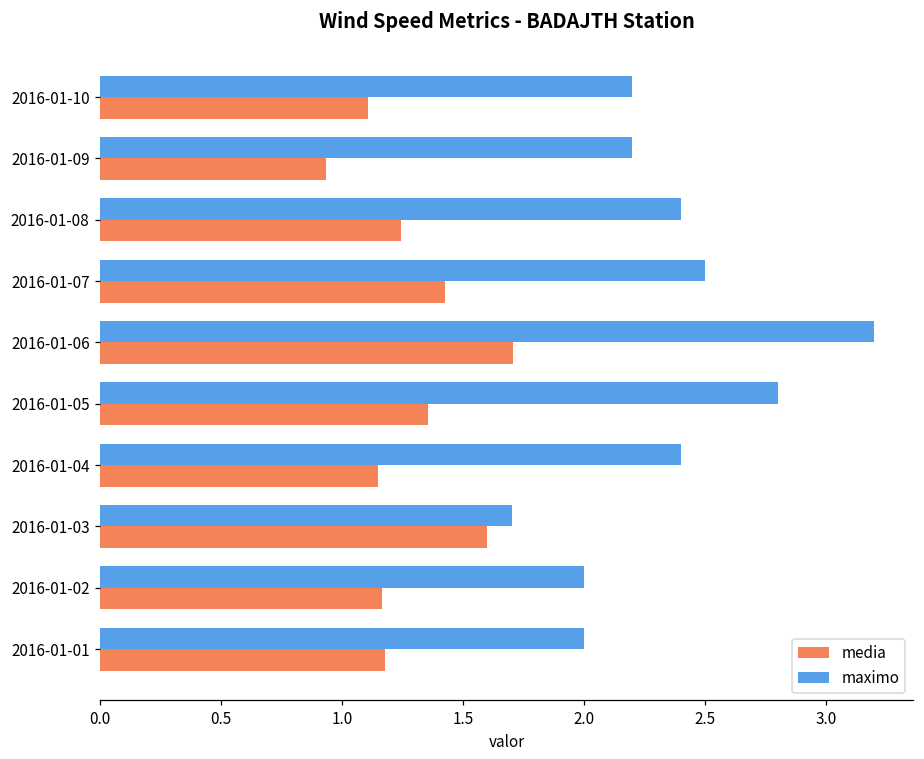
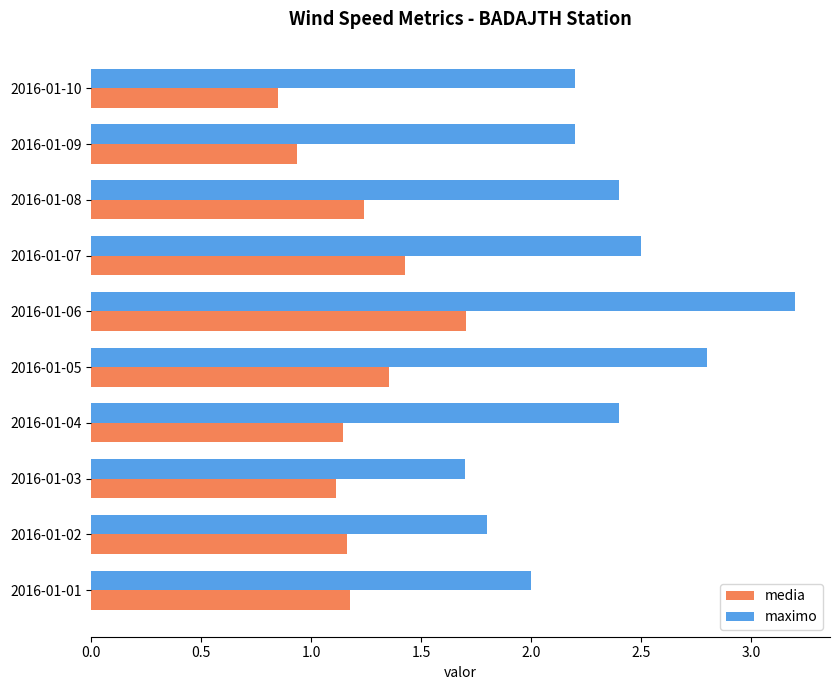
media, 2016-01-10: 1.11 -> 0.85
media, 2016-01-03: 1.60 -> 1.11
maximo, 2016-01-02: 2.0 -> 1.8
